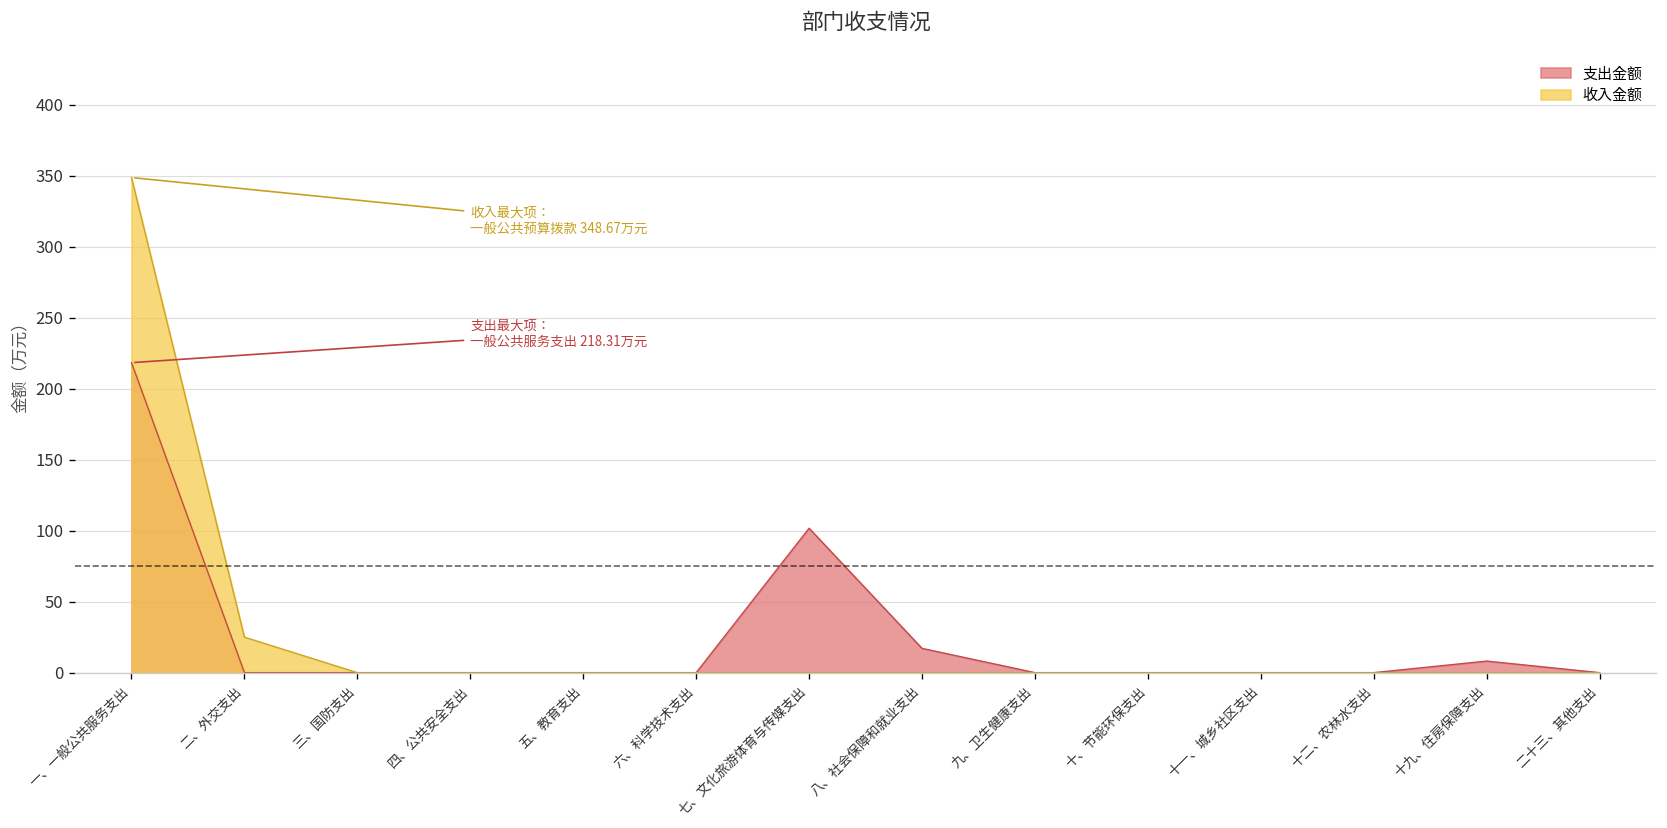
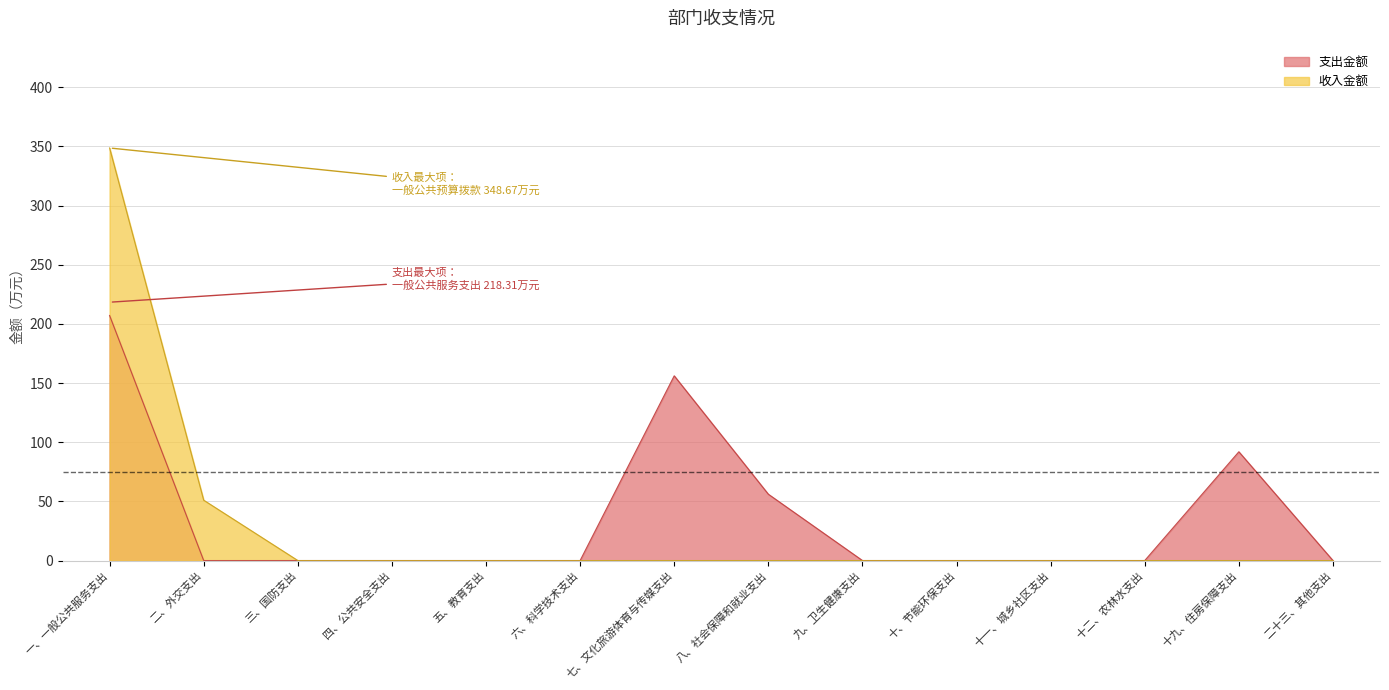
支出金额, 一、一般公共服务支出: 218 -> 207
收入金额, 二、外交支出: 25 -> 51
支出金额, 七、文化旅游体育与传媒支出: 102 -> 156
支出金额, 八、社会保障和就业支出: 17 -> 56
支出金额, 十九、住房保障支出: 8 -> 92
